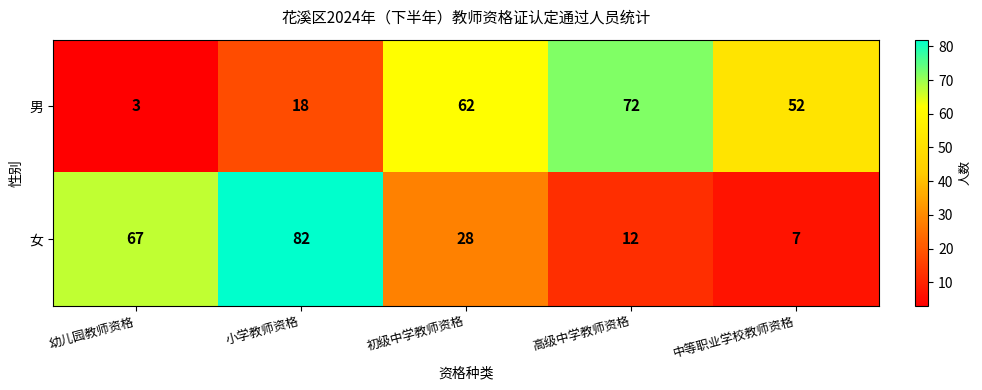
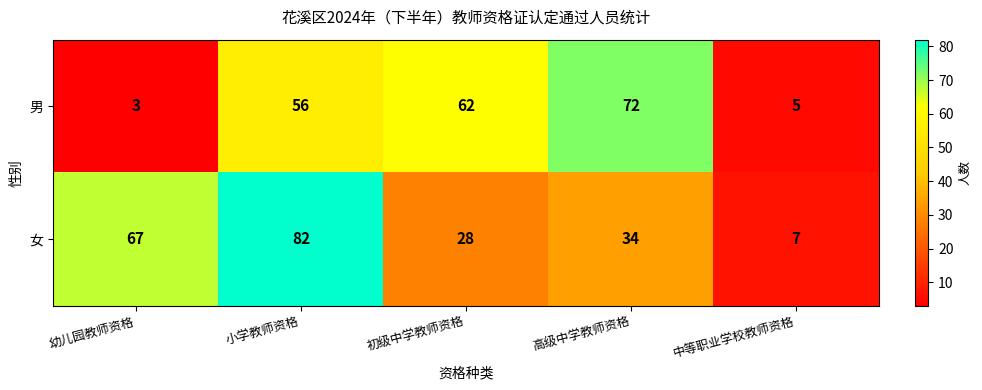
男, 小学教师资格: 18 -> 56
男, 中等职业学校教师资格: 52 -> 5
女, 高级中学教师资格: 12 -> 34
